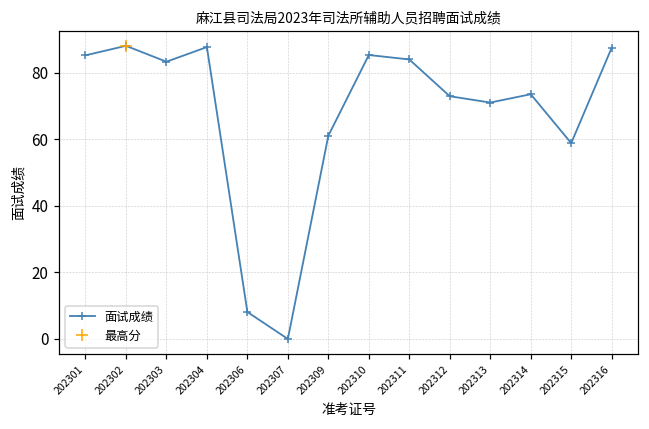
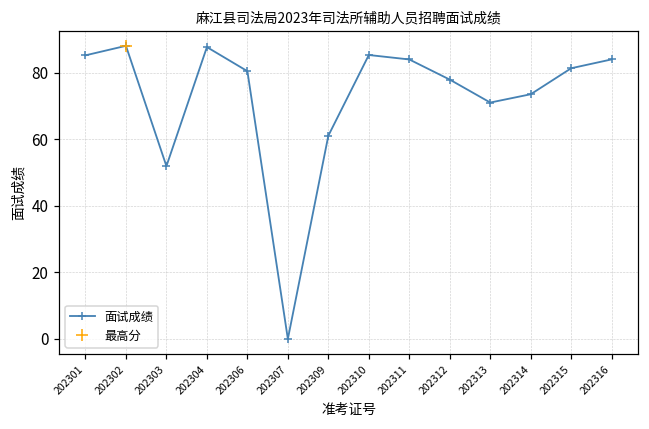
面试成绩, 202303: 83 -> 52
面试成绩, 202306: 8 -> 81
面试成绩, 202312: 73 -> 78
面试成绩, 202315: 59 -> 81
面试成绩, 202316: 88 -> 84
